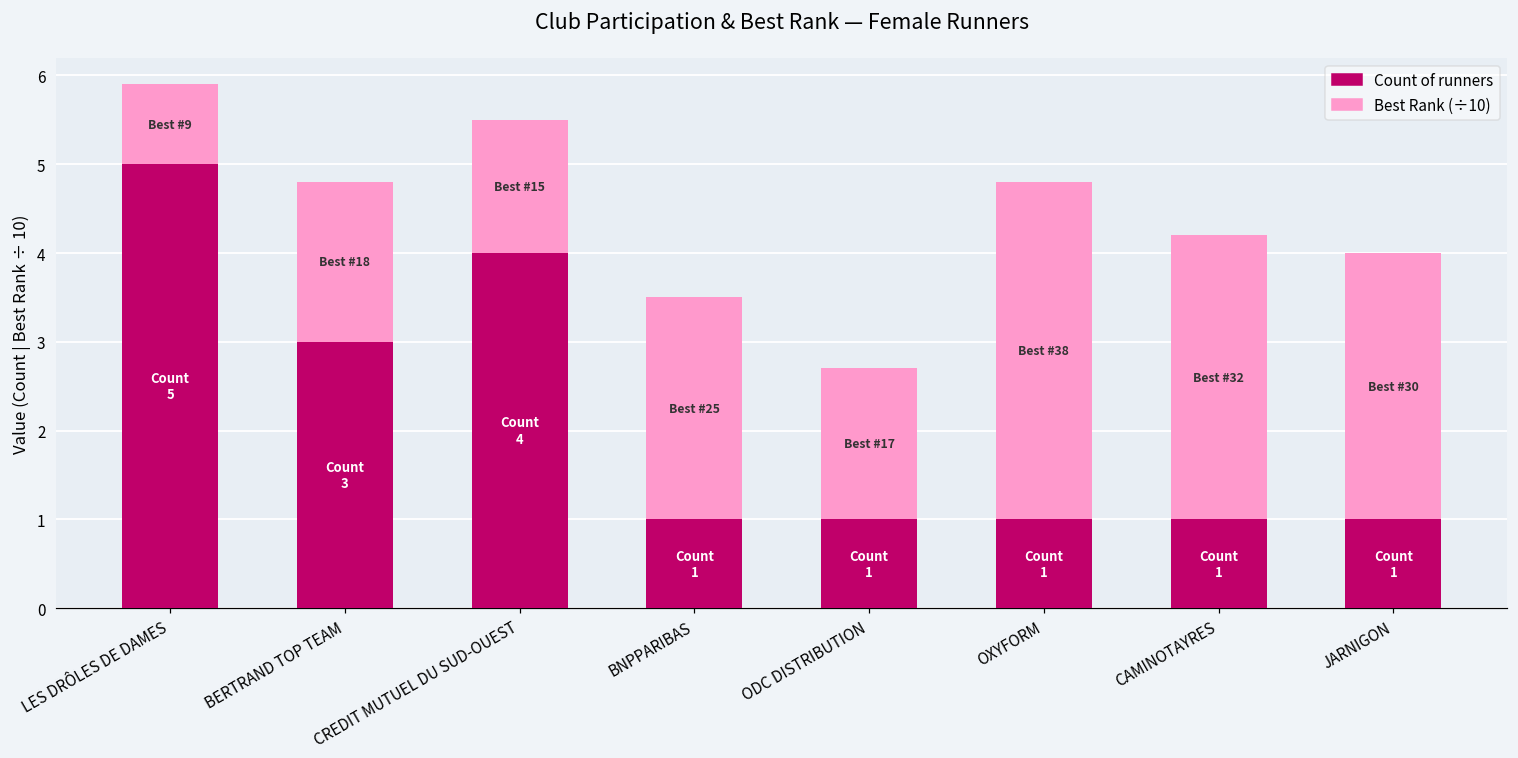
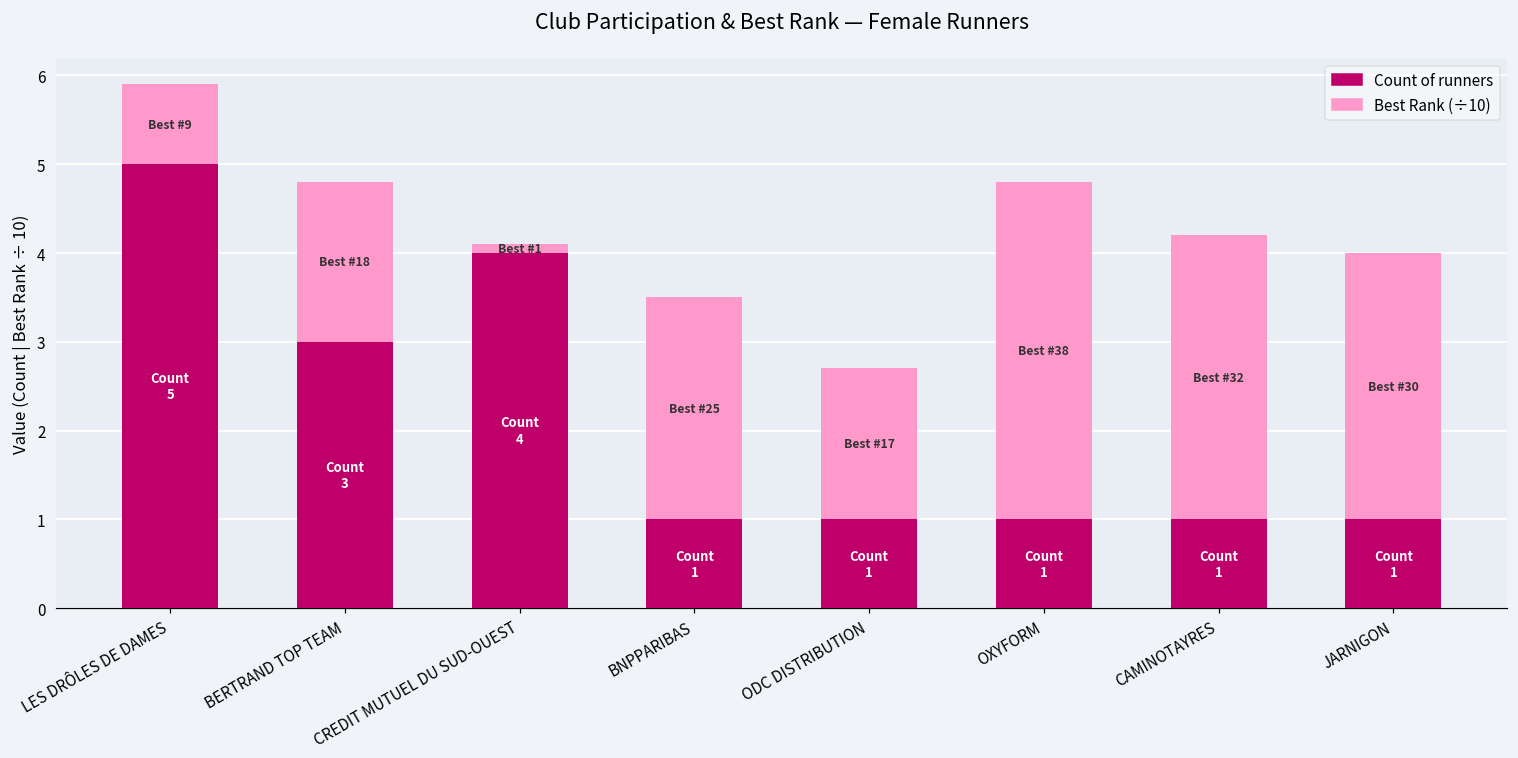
Best Rank (÷10), CREDIT MUTUEL DU SUD-OUEST: 15 -> 1
